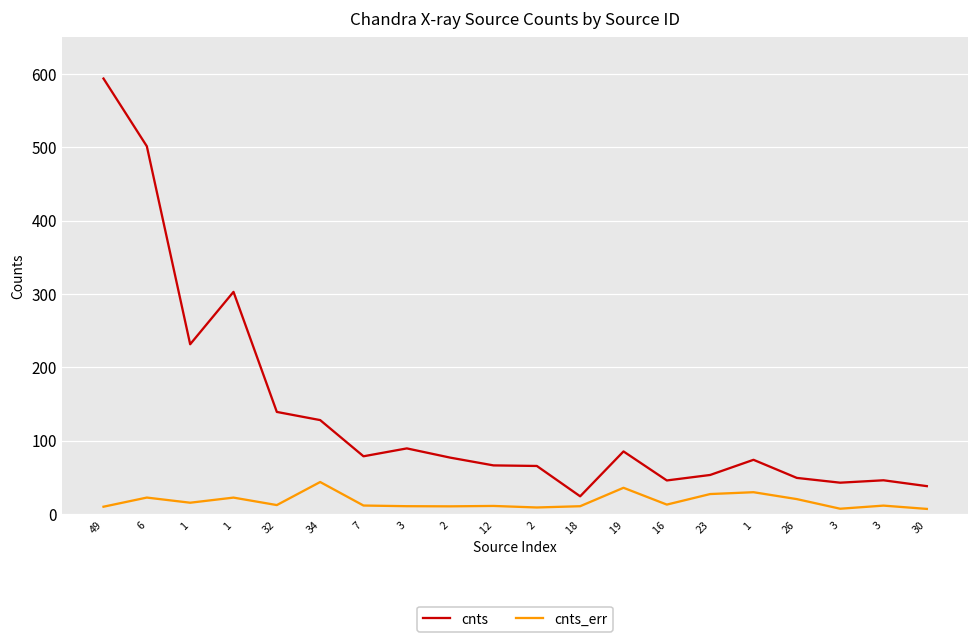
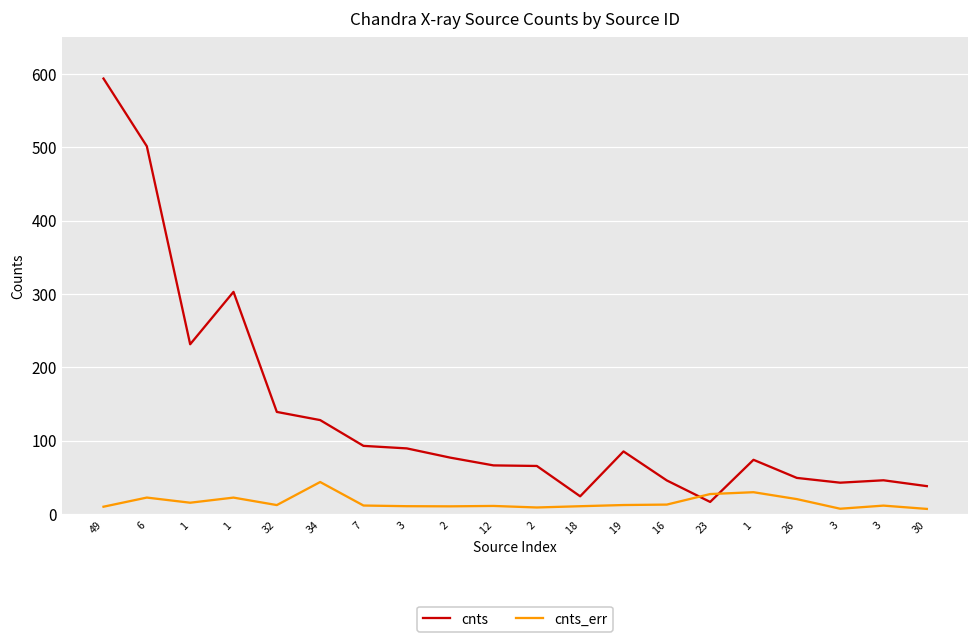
cnts, 7: 80 -> 90
cnts_err, 19: 40 -> 10
cnts, 23: 50 -> 20
